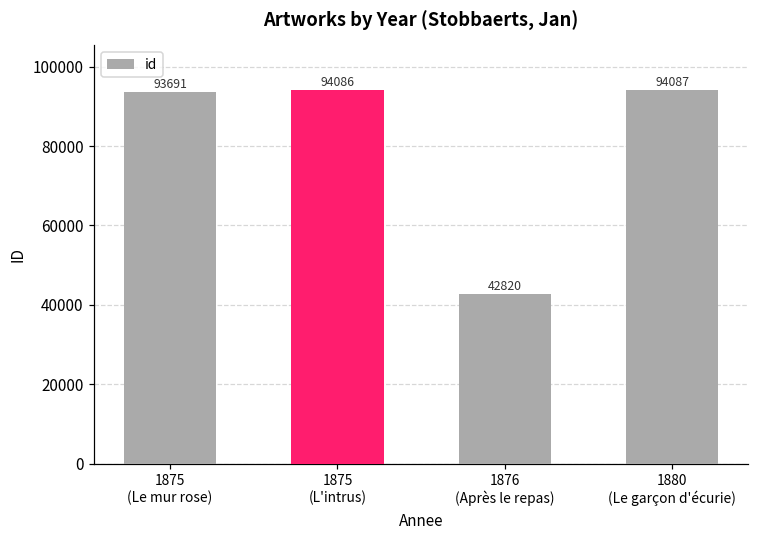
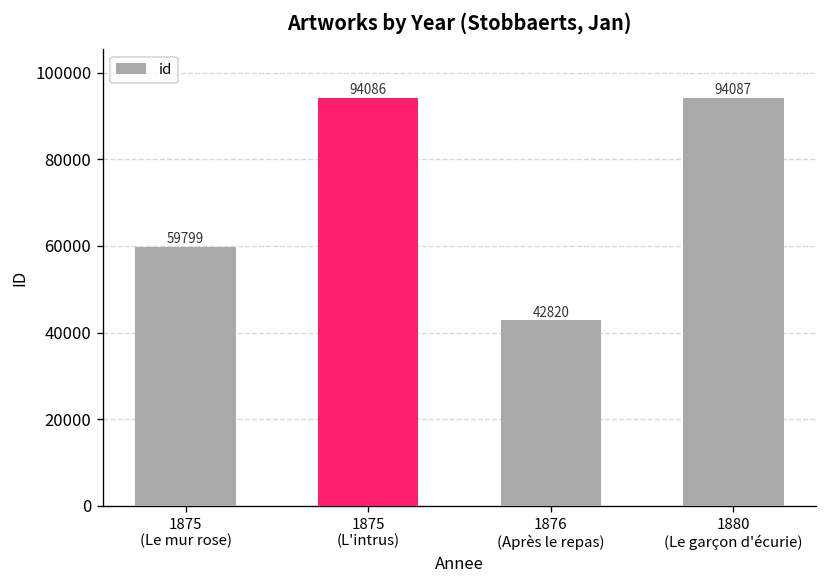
1875 (Le mur rose): 93691 -> 59799
